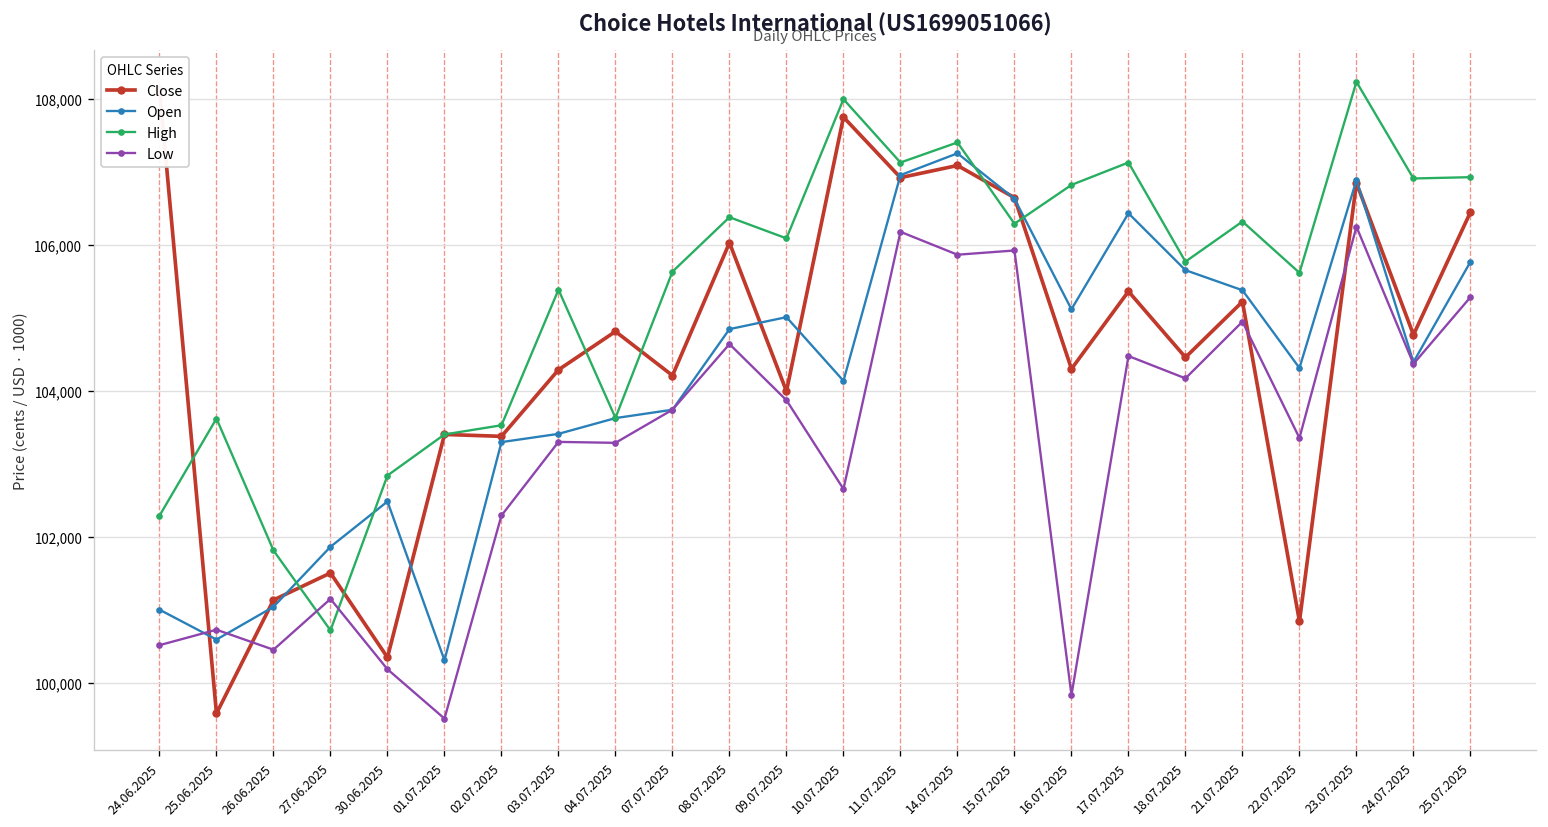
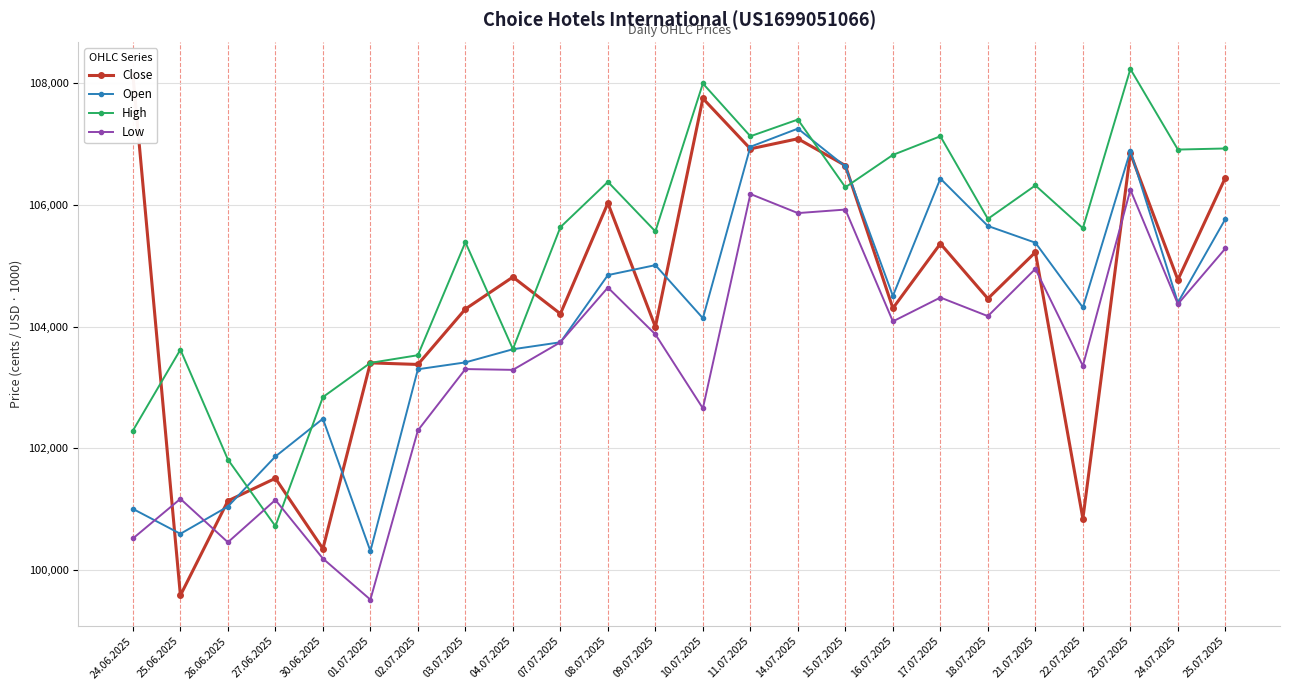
Low, 25.06.2025: 100,700 -> 101,200
High, 09.07.2025: 106,100 -> 105,600
Open, 16.07.2025: 105,100 -> 104,500
Low, 16.07.2025: 99,800 -> 104,100
